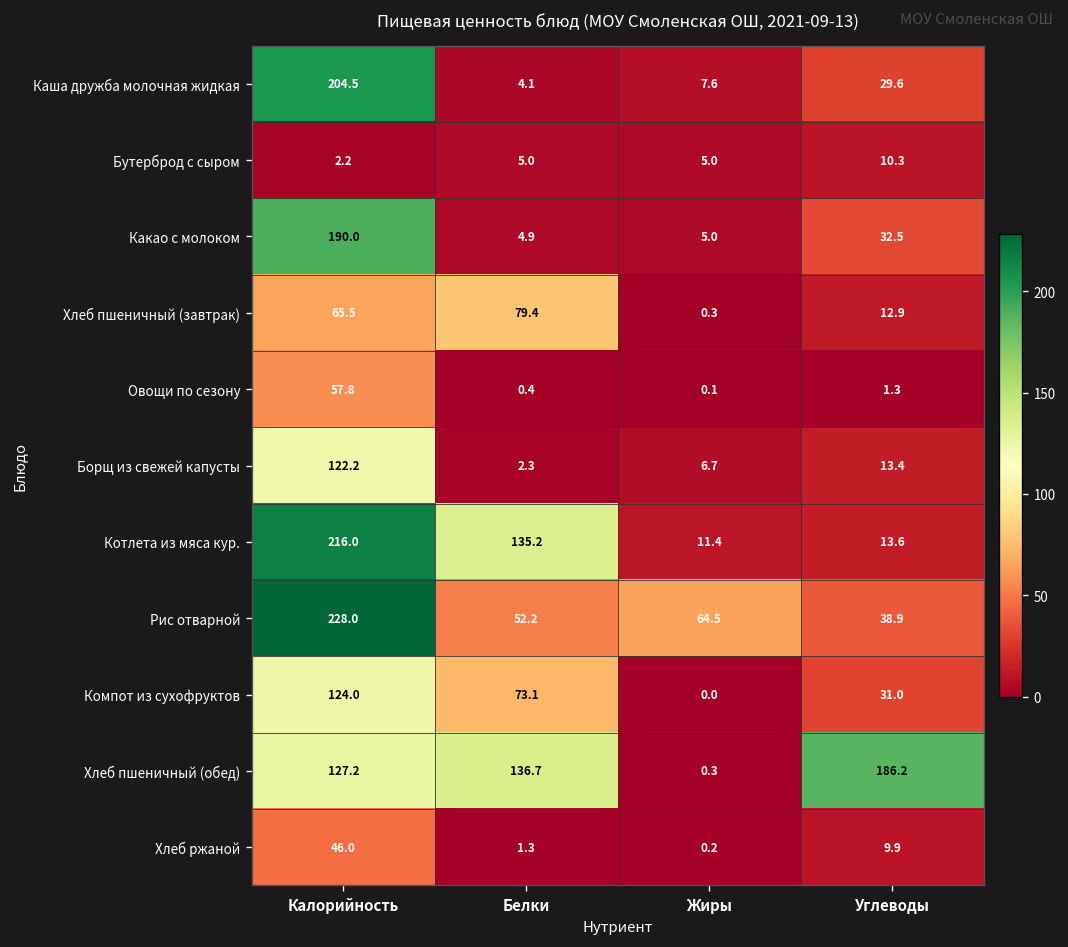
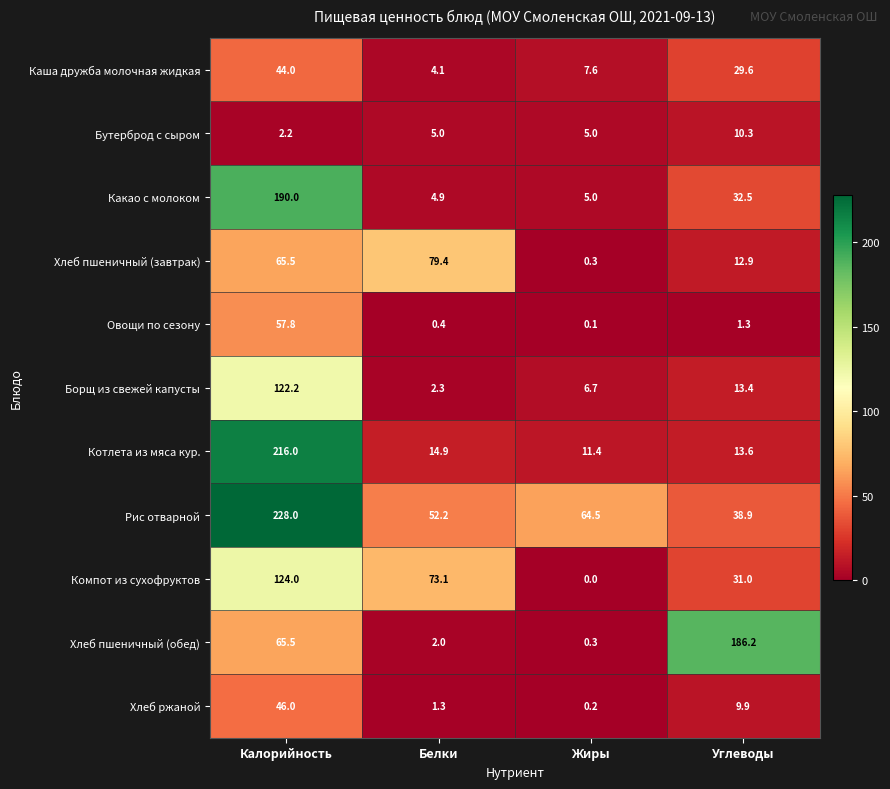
Каша дружба молочная жидкая, Калорийность: 204.5 -> 44.0
Котлета из мяса кур., Белки: 135.2 -> 14.9
Хлеб пшеничный (обед), Калорийность: 127.2 -> 65.5
Хлеб пшеничный (обед), Белки: 136.7 -> 2.0
